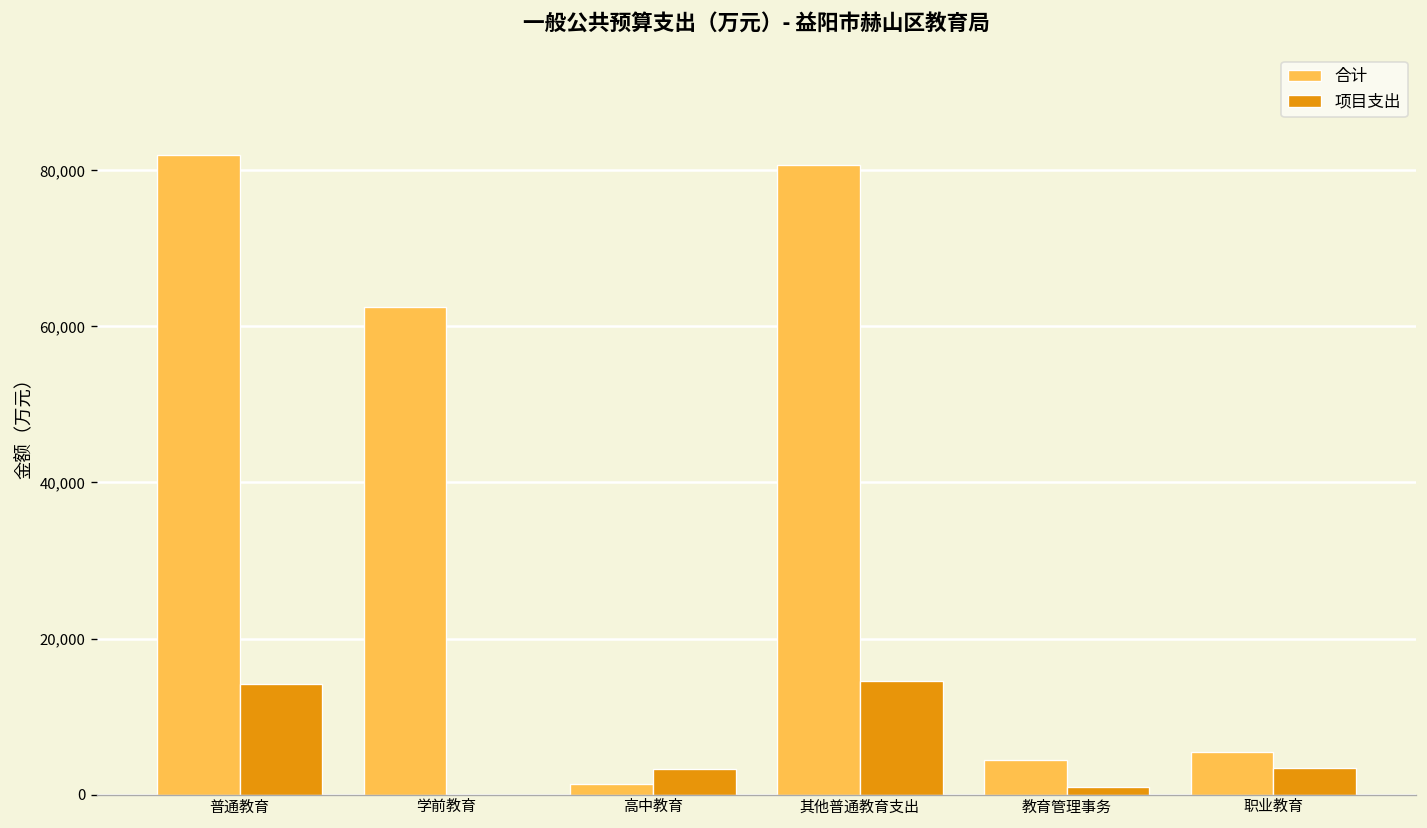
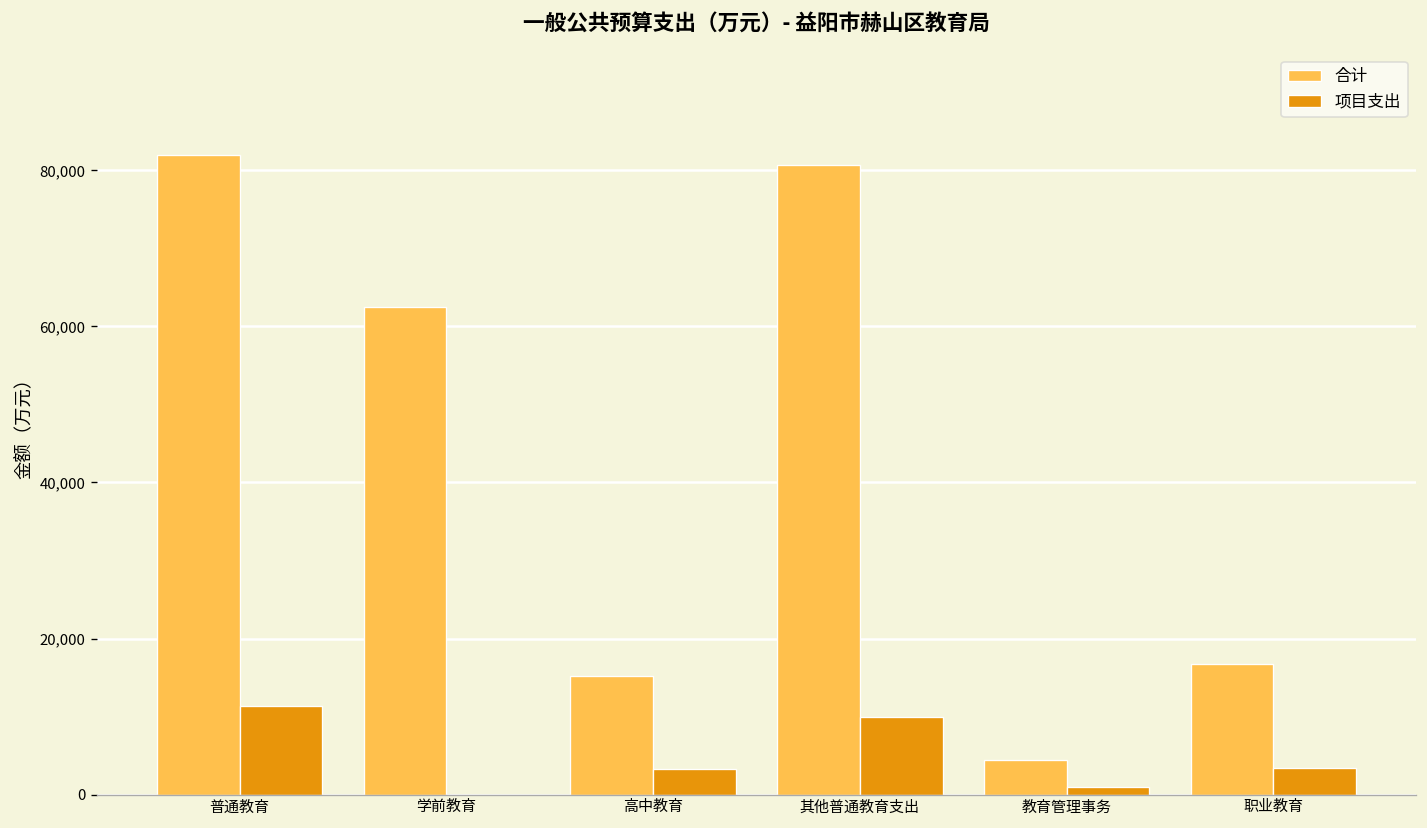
项目支出, 普通教育: 14,000 -> 11,000
合计, 高中教育: 1,000 -> 15,000
项目支出, 其他普通教育支出: 15,000 -> 10,000
合计, 职业教育: 5,000 -> 17,000
